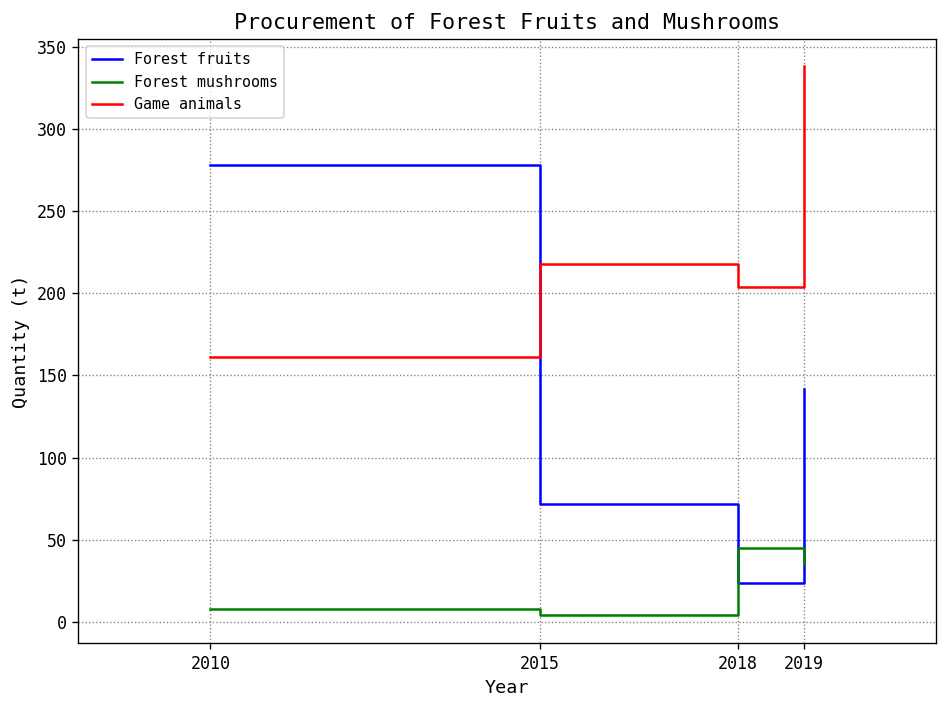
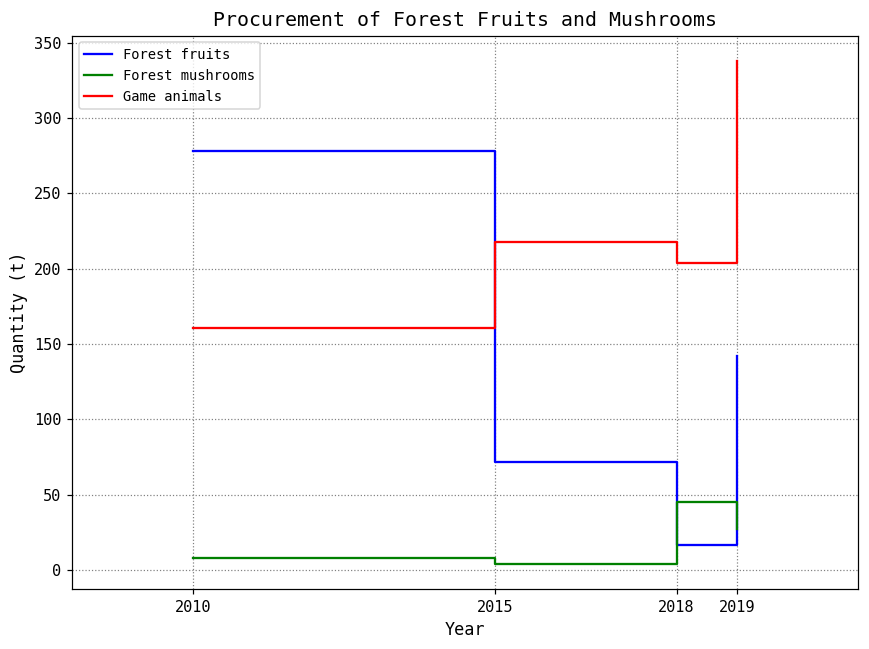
Forest fruits, 2018: 24 -> 17
Forest mushrooms, 2019: 35 -> 27
